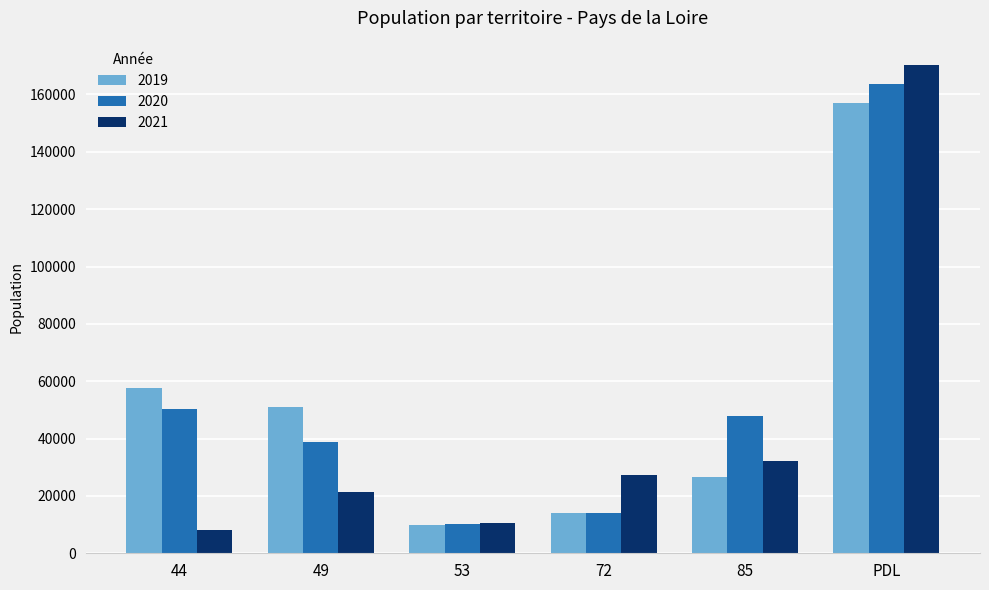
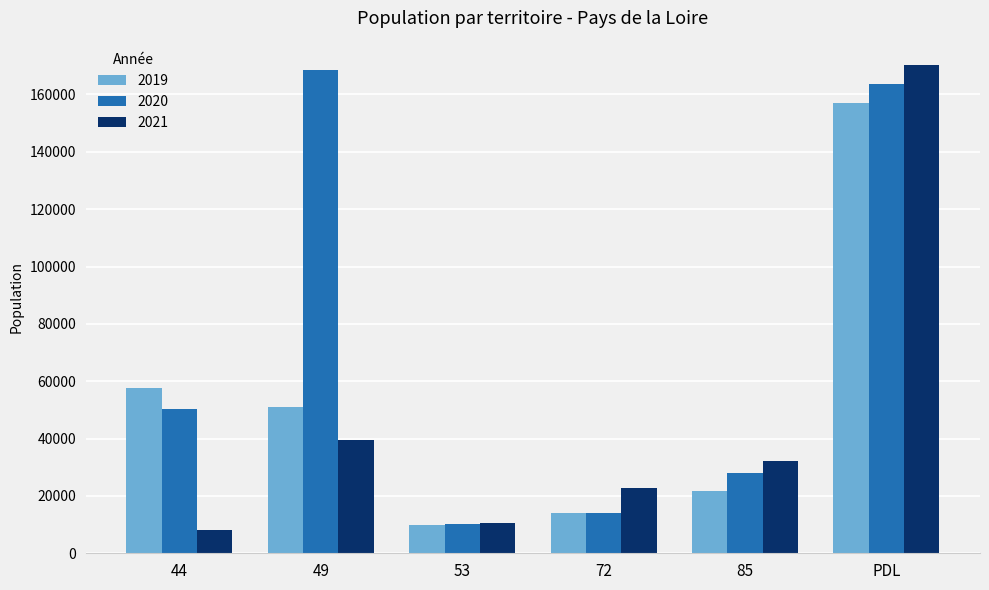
2020, 49: 39000 -> 169000
2021, 49: 21000 -> 40000
2021, 72: 27000 -> 23000
2019, 85: 26000 -> 22000
2020, 85: 48000 -> 28000
